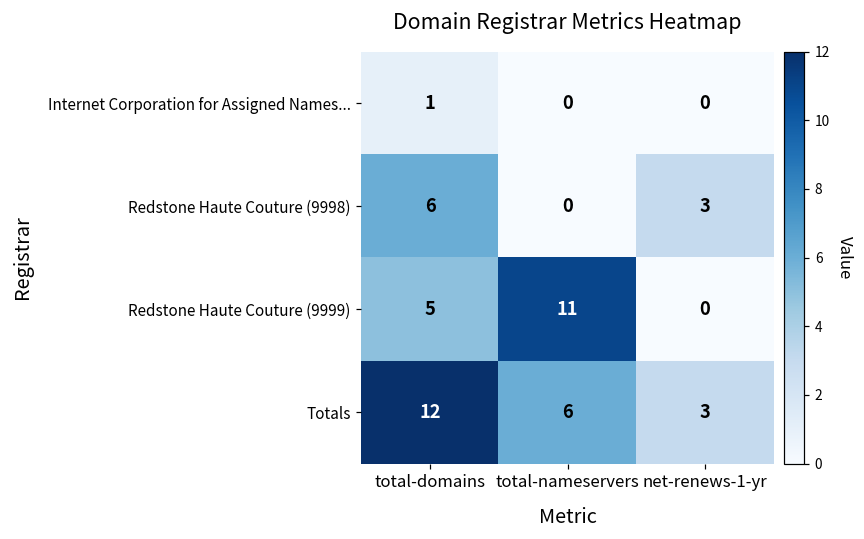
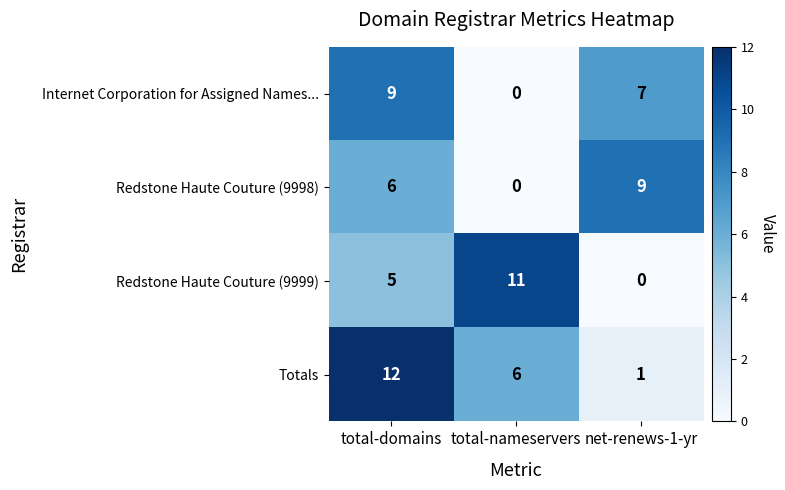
Internet Corporation for Assigned Names..., total-domains: 1 -> 9
Internet Corporation for Assigned Names..., net-renews-1-yr: 0 -> 7
Redstone Haute Couture (9998), net-renews-1-yr: 3 -> 9
Totals, net-renews-1-yr: 3 -> 1
